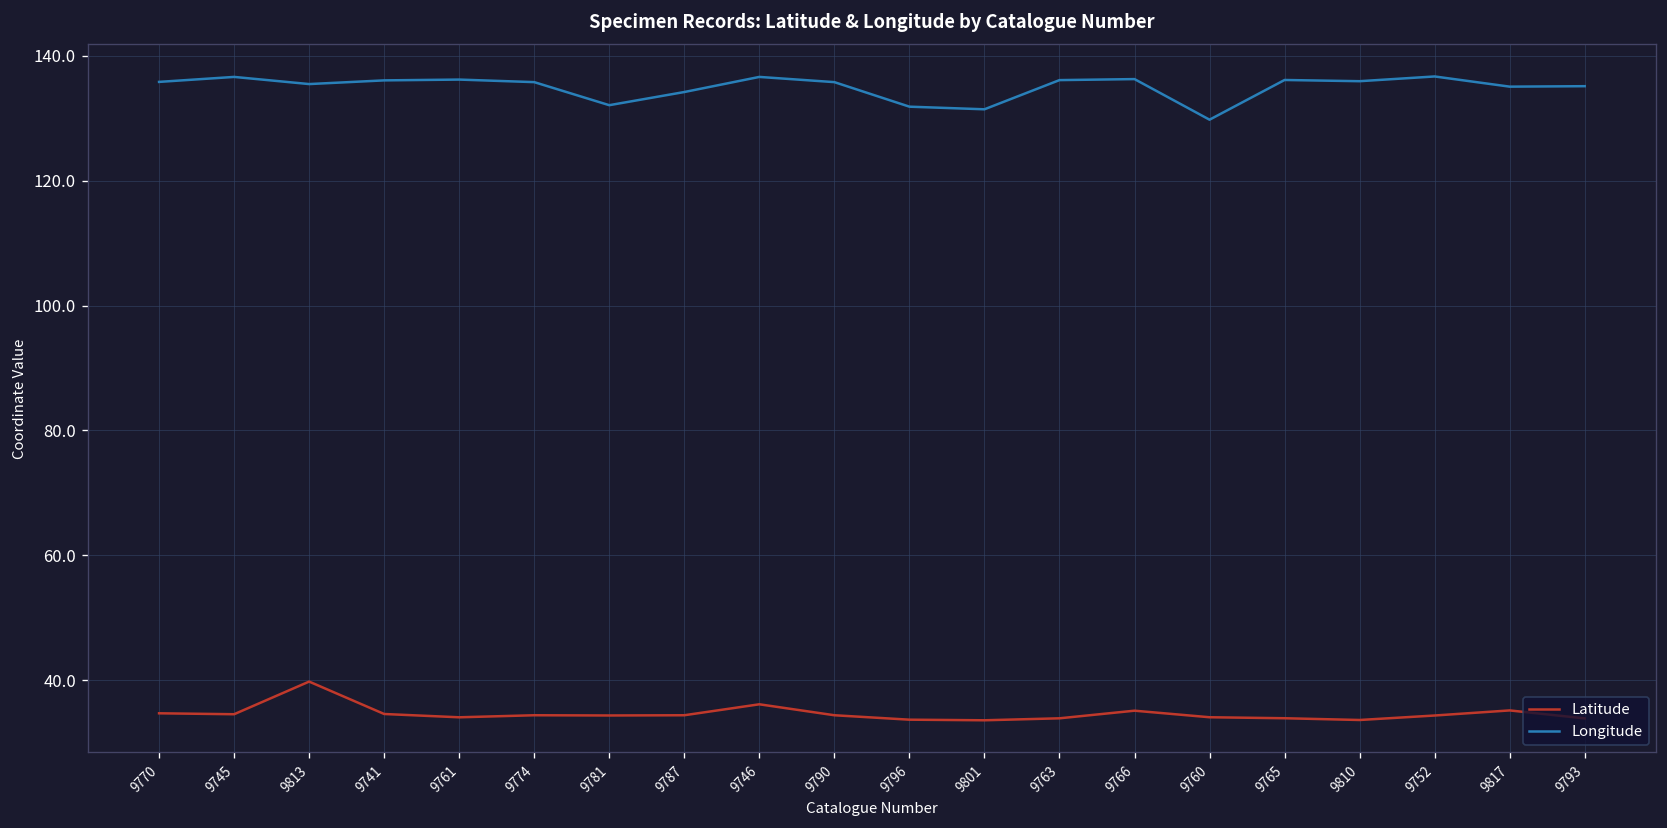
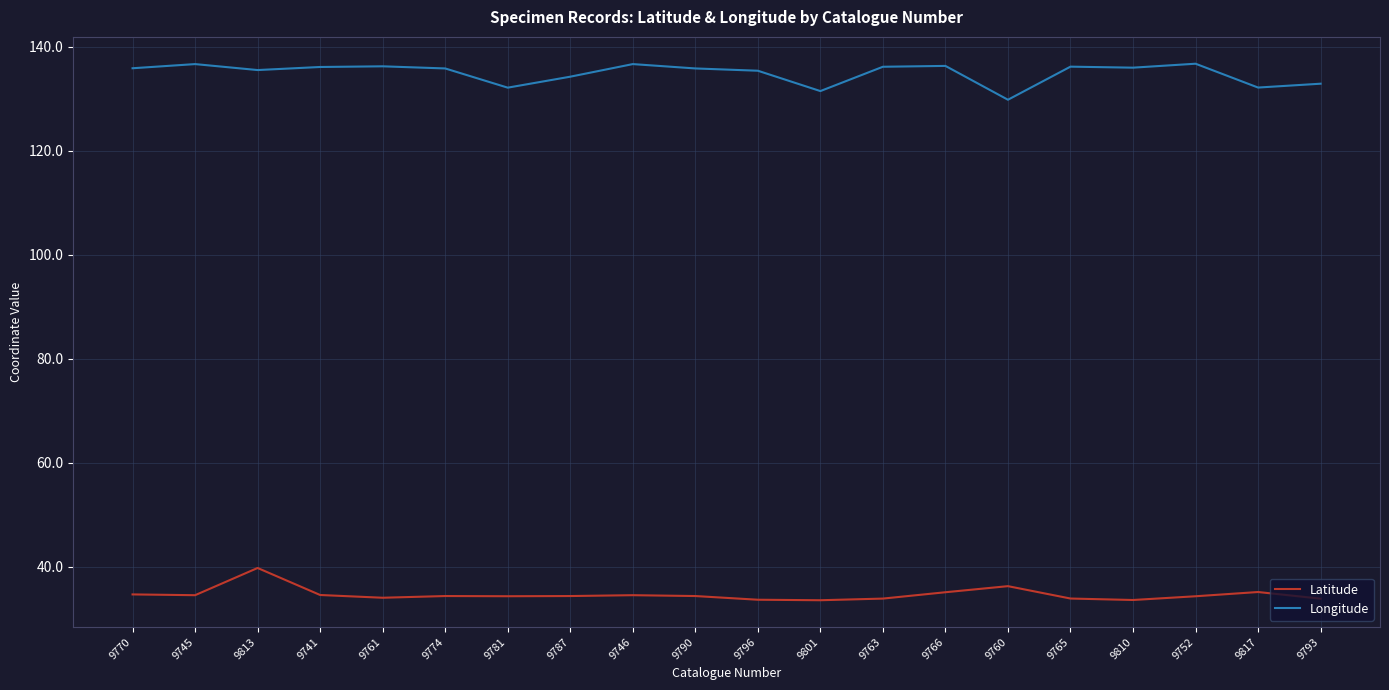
Latitude, 9746: 36 -> 35
Longitude, 9796: 132 -> 135
Latitude, 9760: 34 -> 36
Longitude, 9817: 135 -> 132
Longitude, 9793: 135 -> 133
